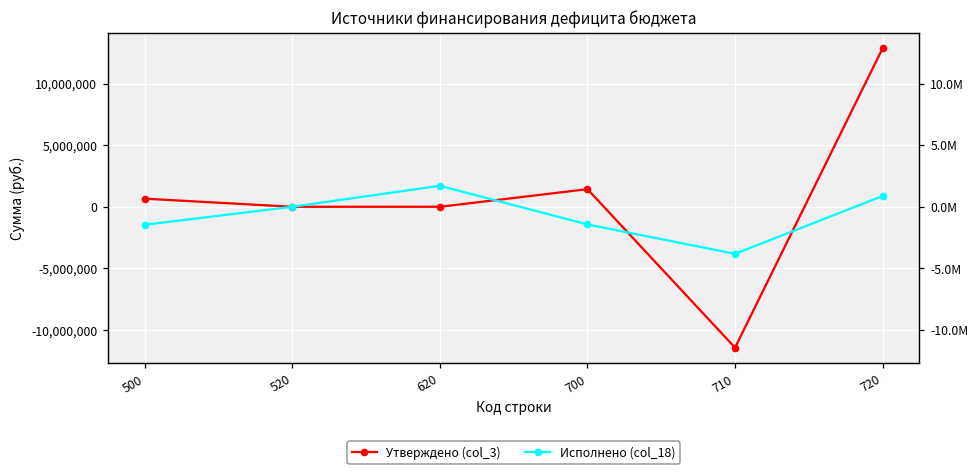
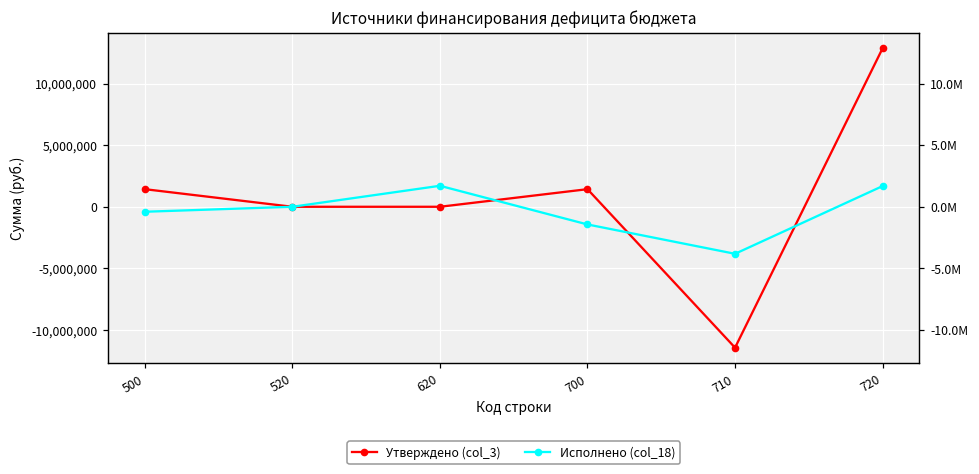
Утверждено (col_3), 500: 700,000 -> 1,400,000
Исполнено (col_18), 500: -1,500,000 -> -400,000
Исполнено (col_18), 720: 900,000 -> 1,700,000
